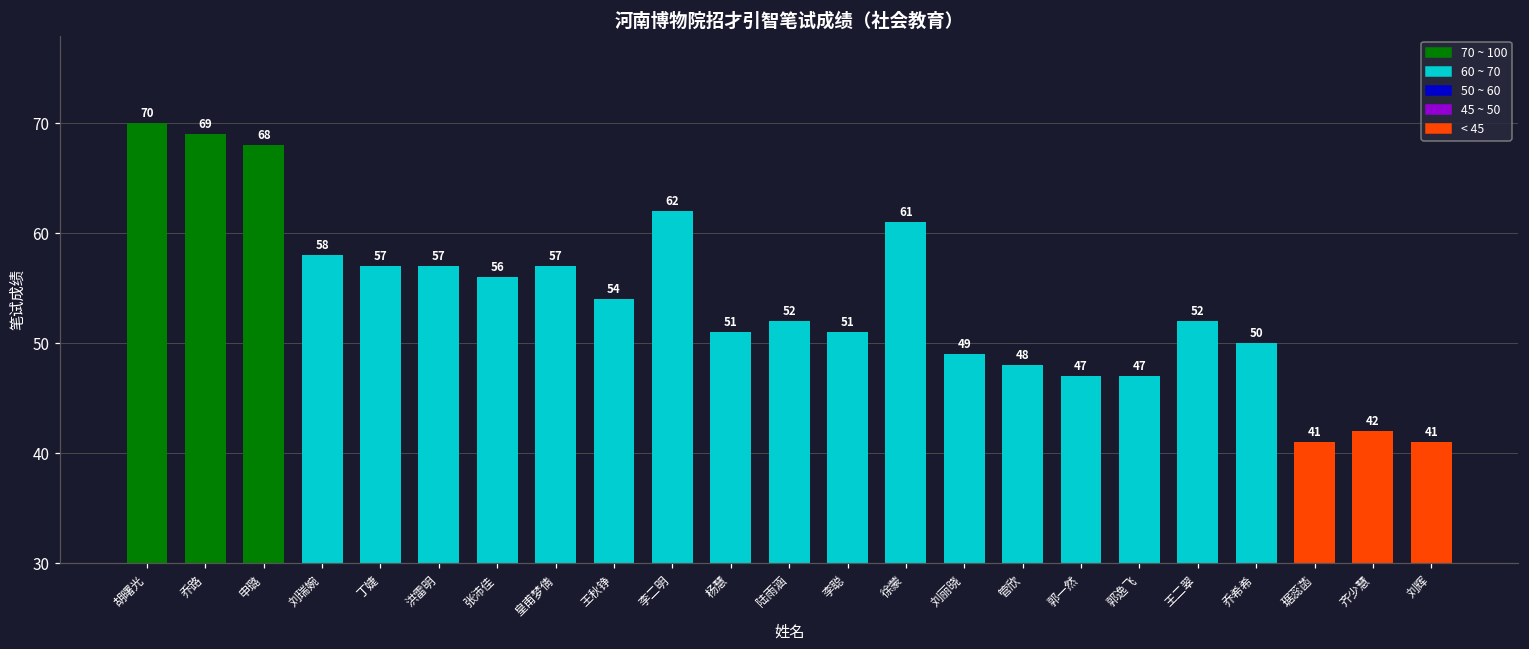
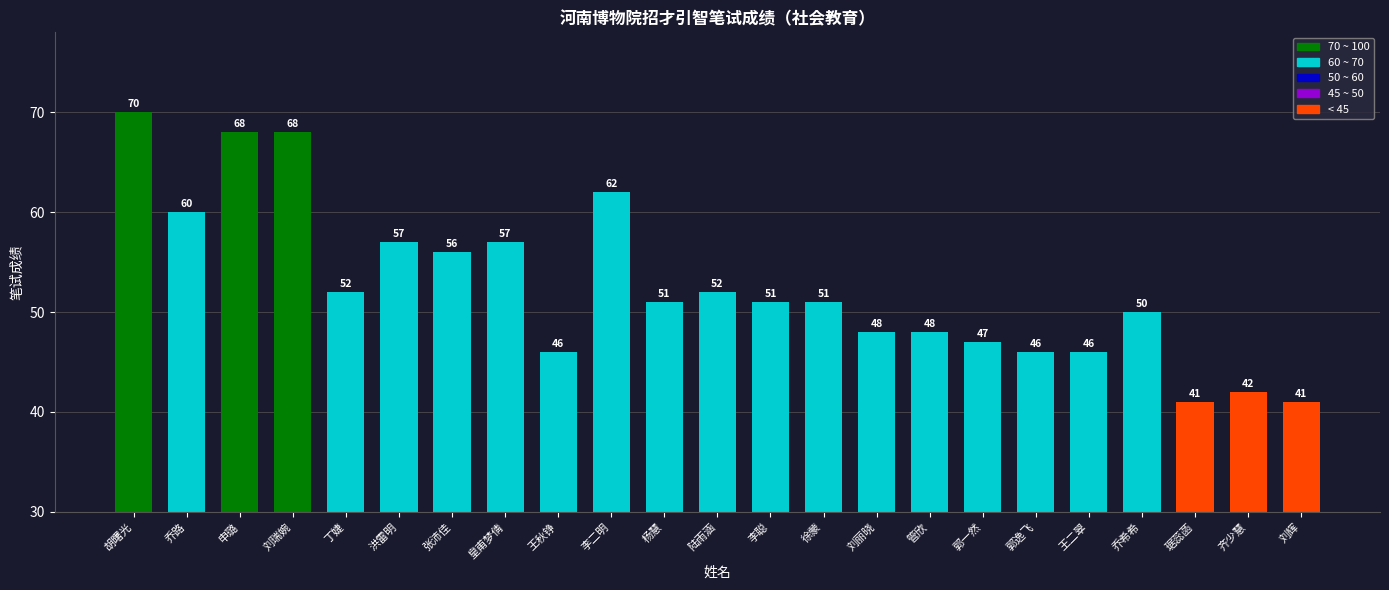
乔路: 69 -> 60
刘瑞婉: 58 -> 68
丁婕: 57 -> 52
王秋铮: 54 -> 46
徐蒙: 61 -> 51
刘丽晓: 49 -> 48
郭逸飞: 47 -> 46
王二翠: 52 -> 46
